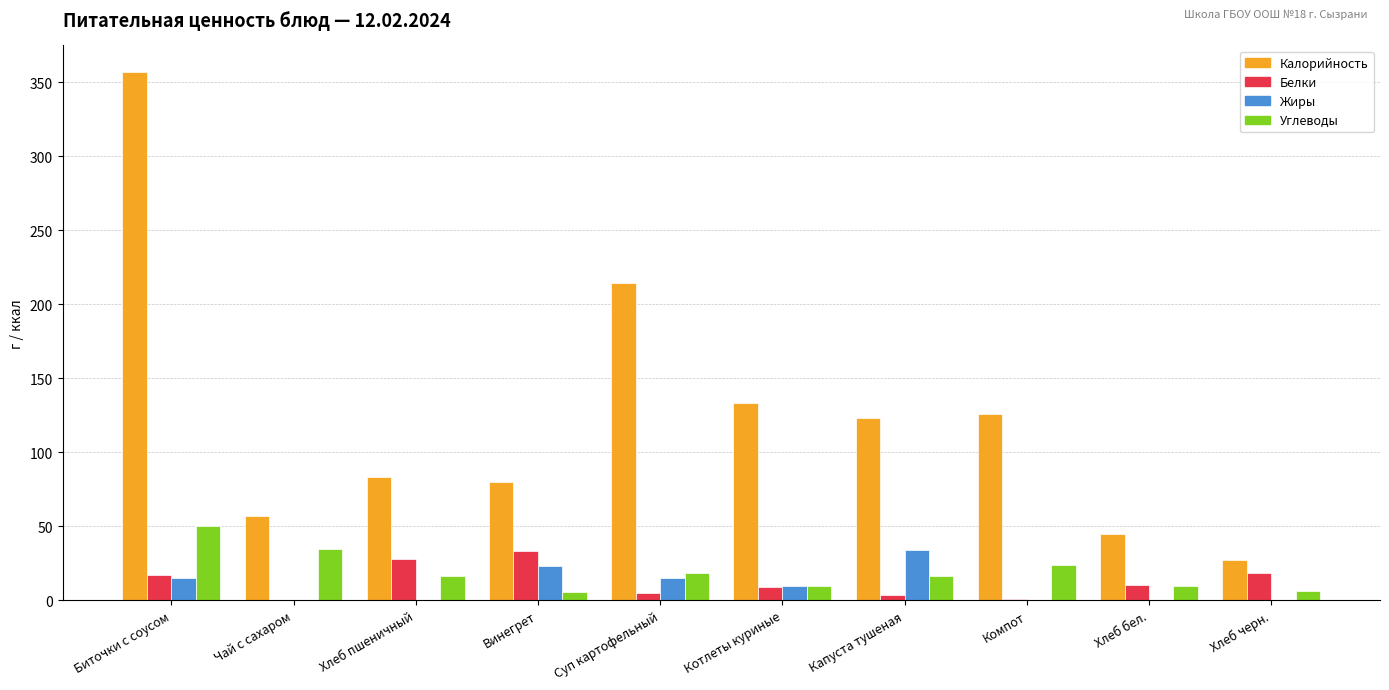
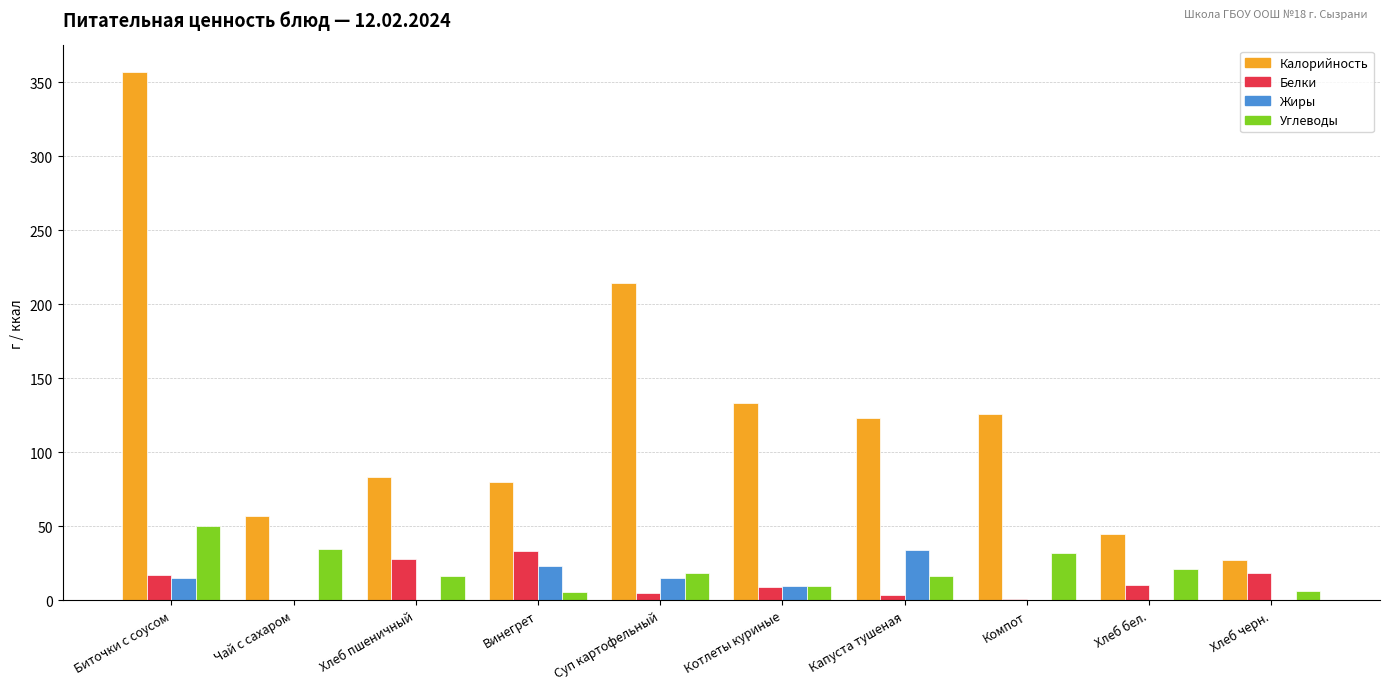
Углеводы, Компот: 24 -> 32
Углеводы, Хлеб бел.: 10 -> 21
